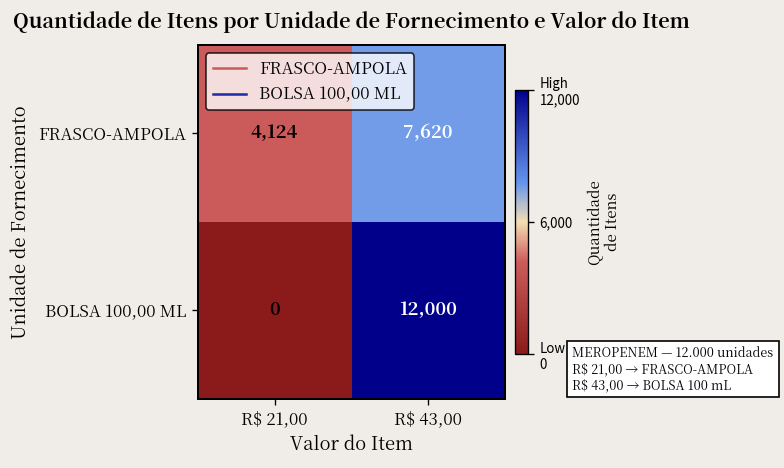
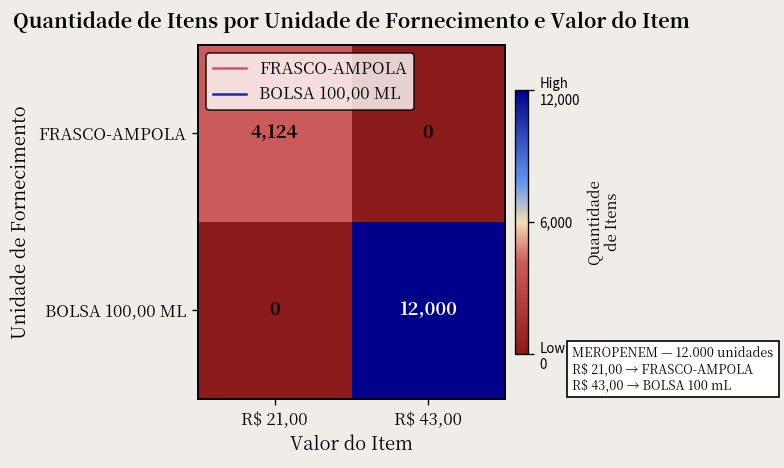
FRASCO-AMPOLA, R$ 43,00: 7,620 -> 0
